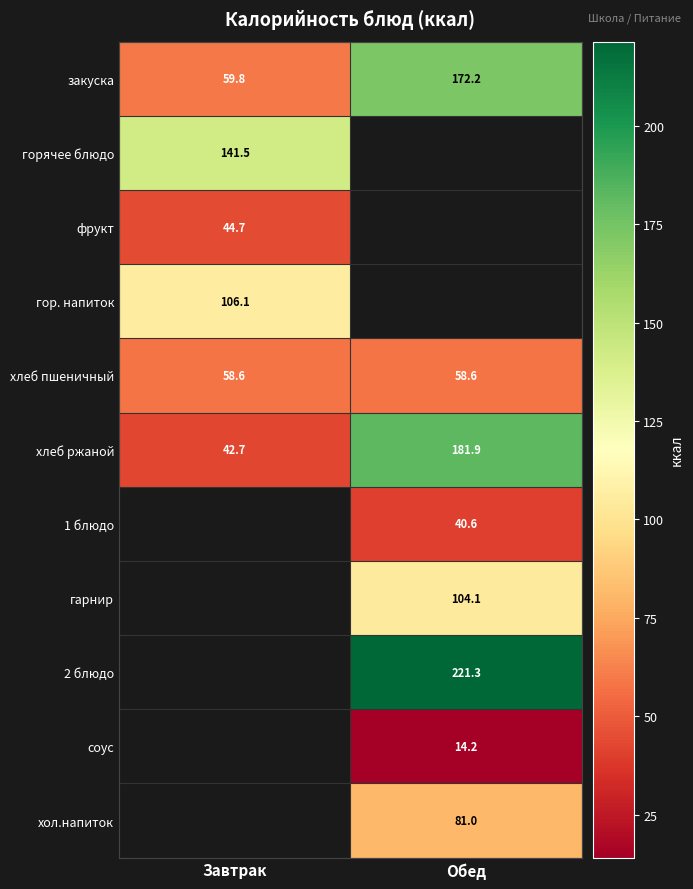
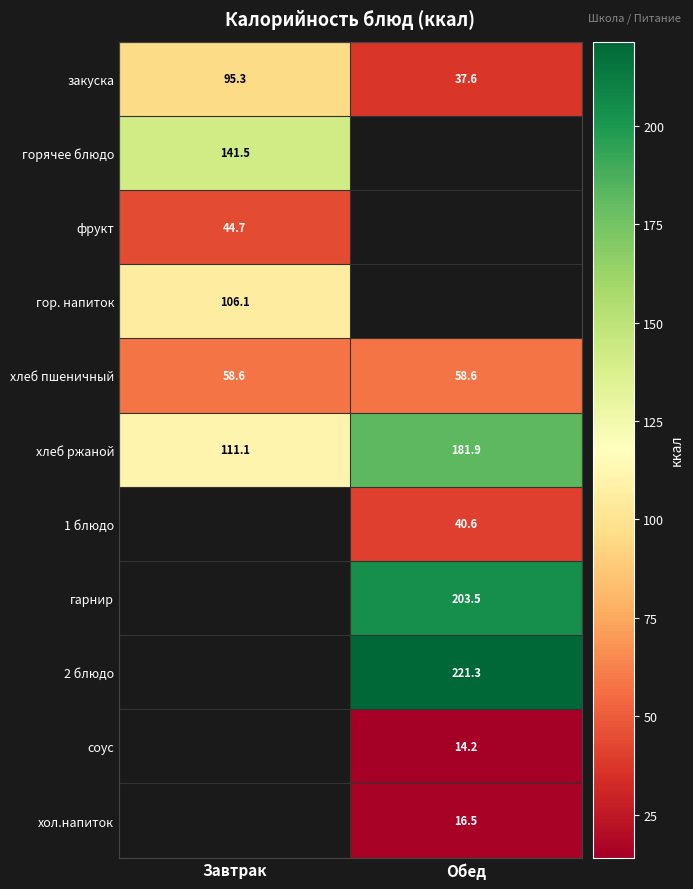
закуска, Завтрак: 59.8 -> 95.3
закуска, Обед: 172.2 -> 37.6
хлеб ржаной, Завтрак: 42.7 -> 111.1
гарнир, Обед: 104.1 -> 203.5
хол.напиток, Обед: 81.0 -> 16.5
